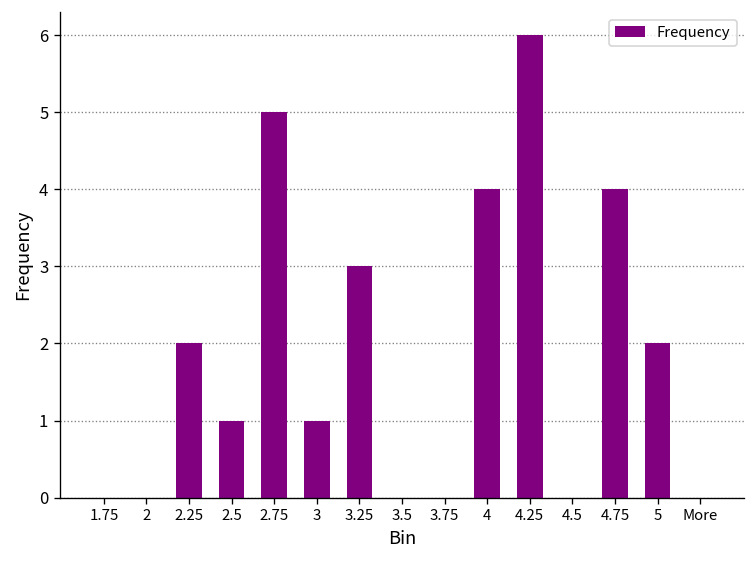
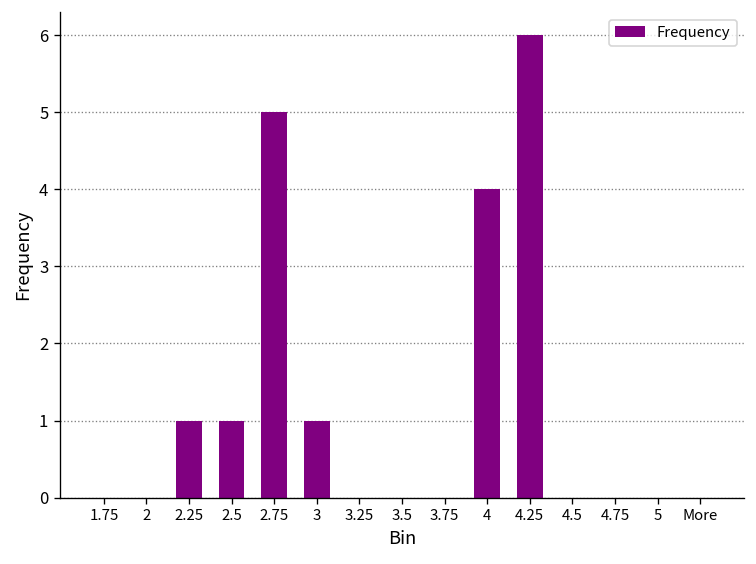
2.25: 2 -> 1
3.25: 3 -> 0
4.75: 4 -> 0
5: 2 -> 0
